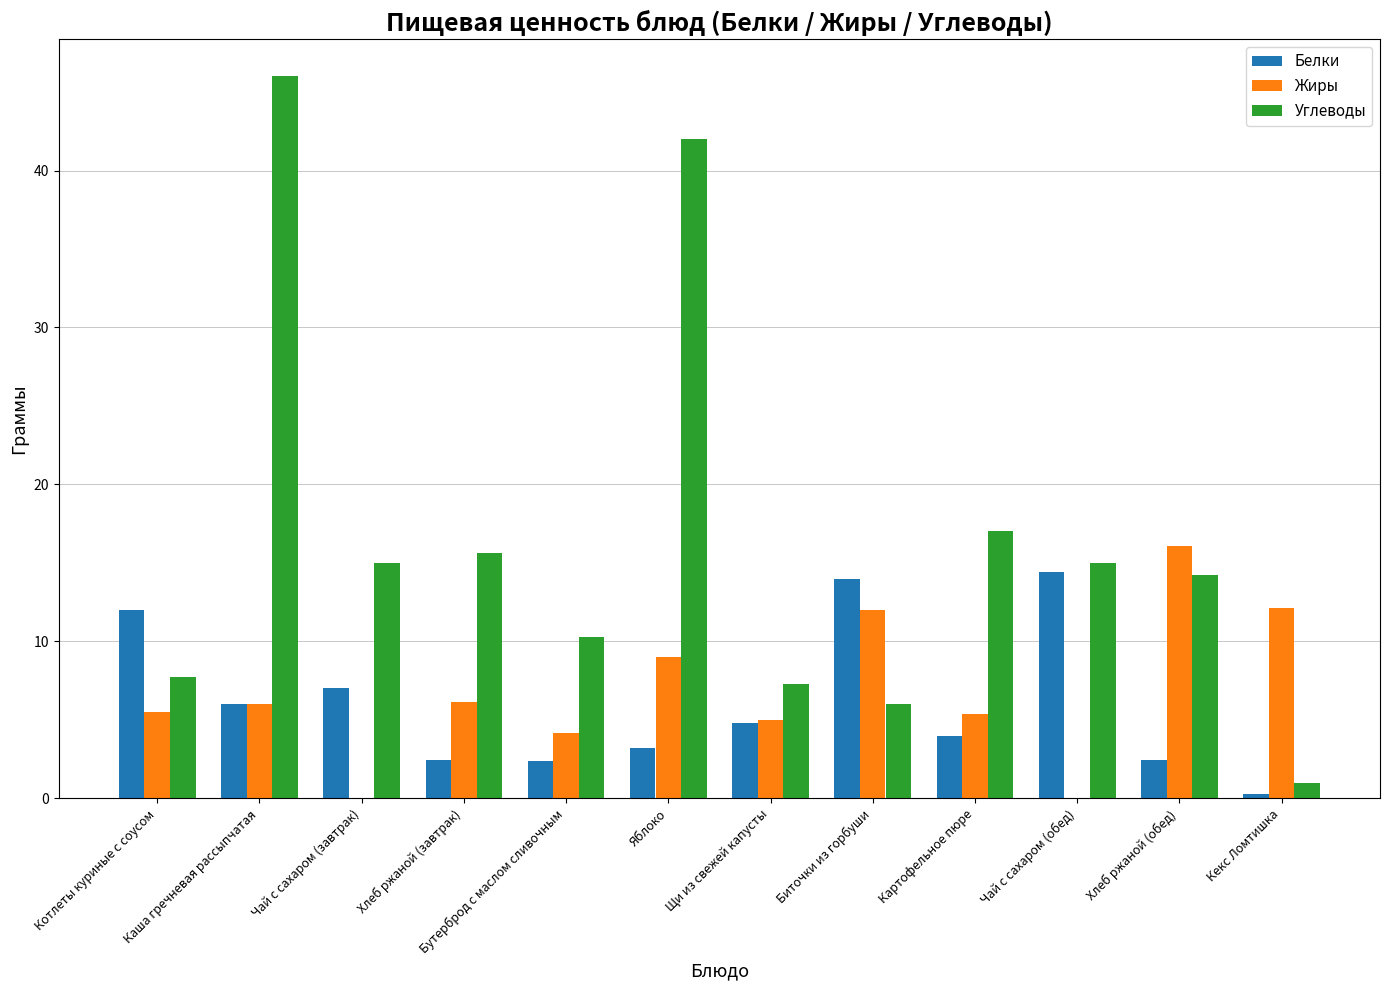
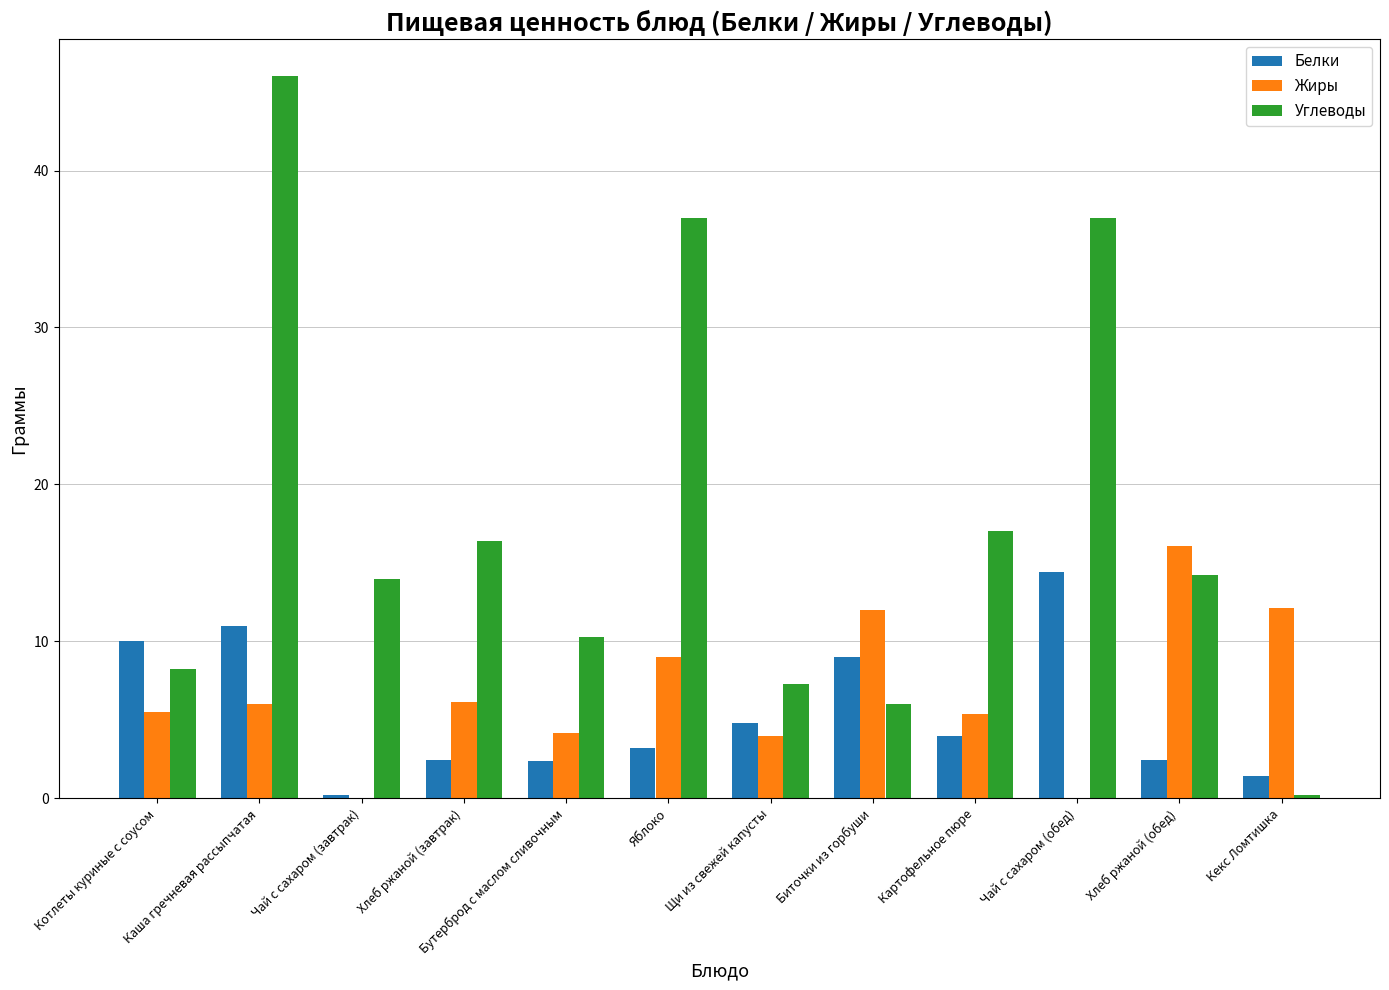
Белки, Котлеты куриные с соусом: 12 -> 10
Углеводы, Котлеты куриные с соусом: 7.7 -> 8.2
Белки, Каша гречневая рассыпчатая: 6 -> 11
Белки, Чай с сахаром (завтрак): 7.0 -> 0.2
Углеводы, Чай с сахаром (завтрак): 15 -> 14
Углеводы, Хлеб ржаной (завтрак): 15.6 -> 16.4
Углеводы, Яблоко: 42 -> 37
Жиры, Щи из свежей капусты: 5 -> 4
Белки, Биточки из горбуши: 14 -> 9
Углеводы, Чай с сахаром (обед): 15 -> 37
Белки, Кекс Ломтишка: 0.3 -> 1.4
Углеводы, Кекс Ломтишка: 1.0 -> 0.2
